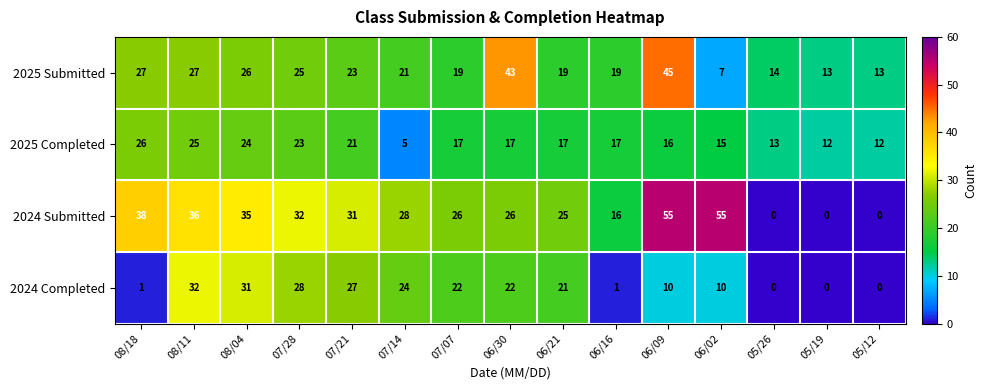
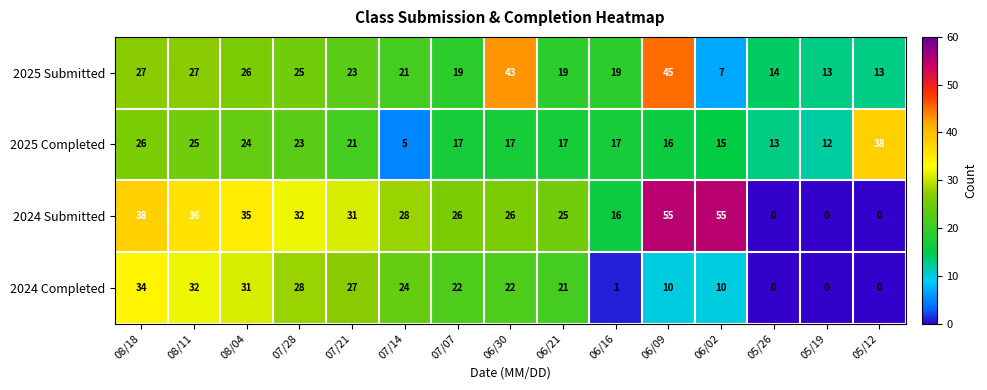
2025 Completed, 05/12: 12 -> 38
2024 Completed, 08/18: 1 -> 34
